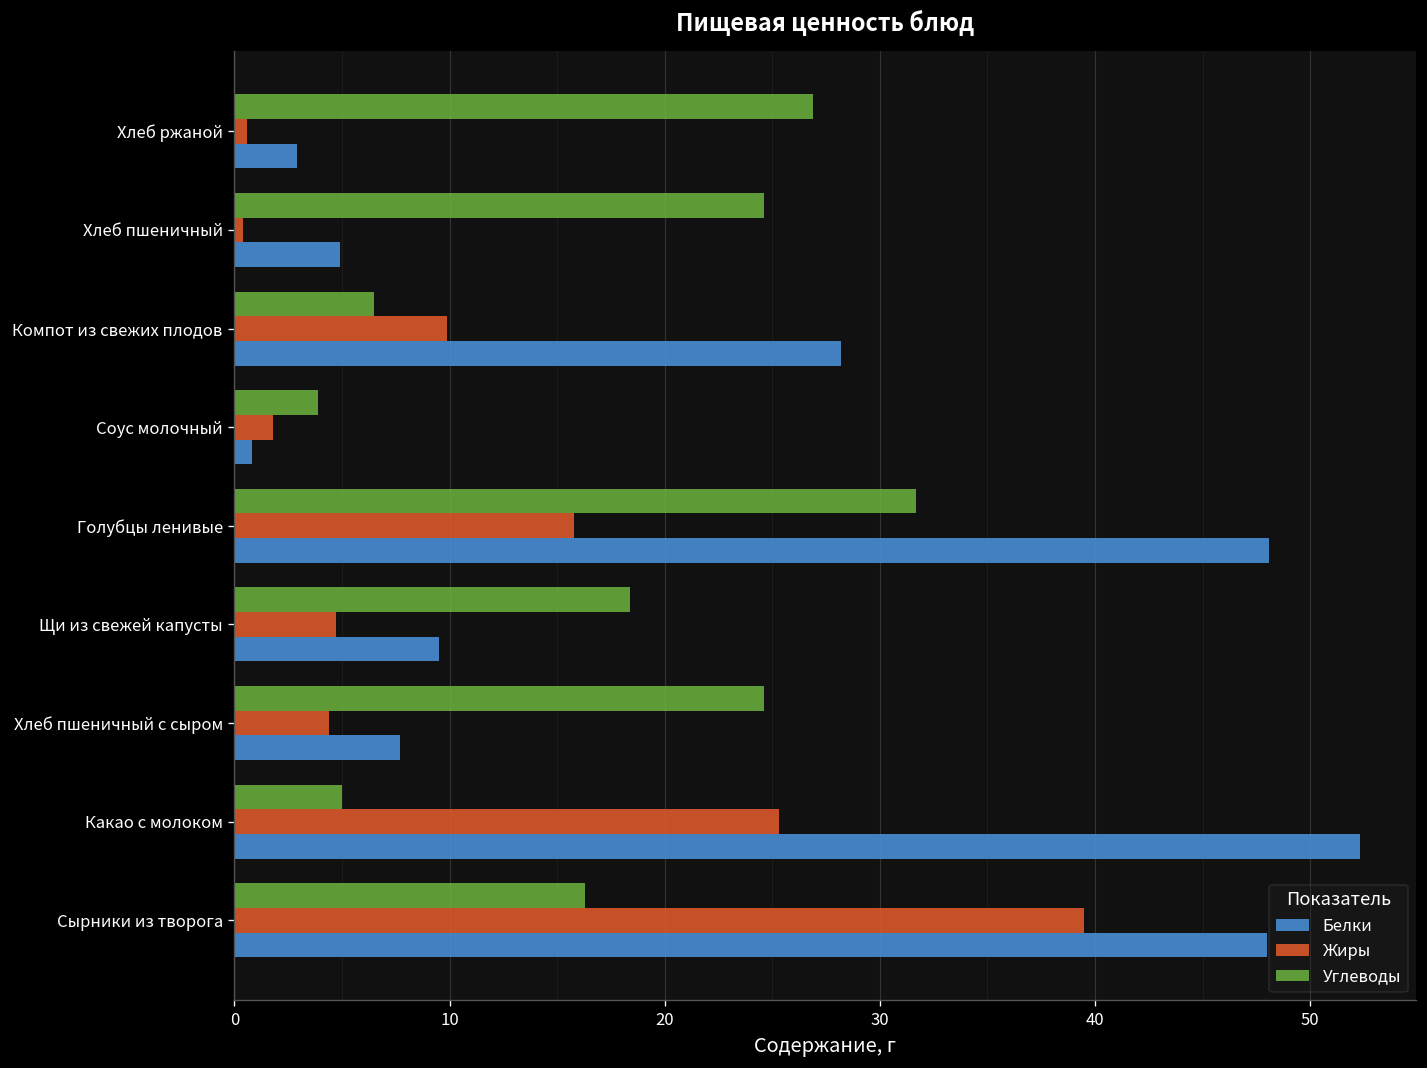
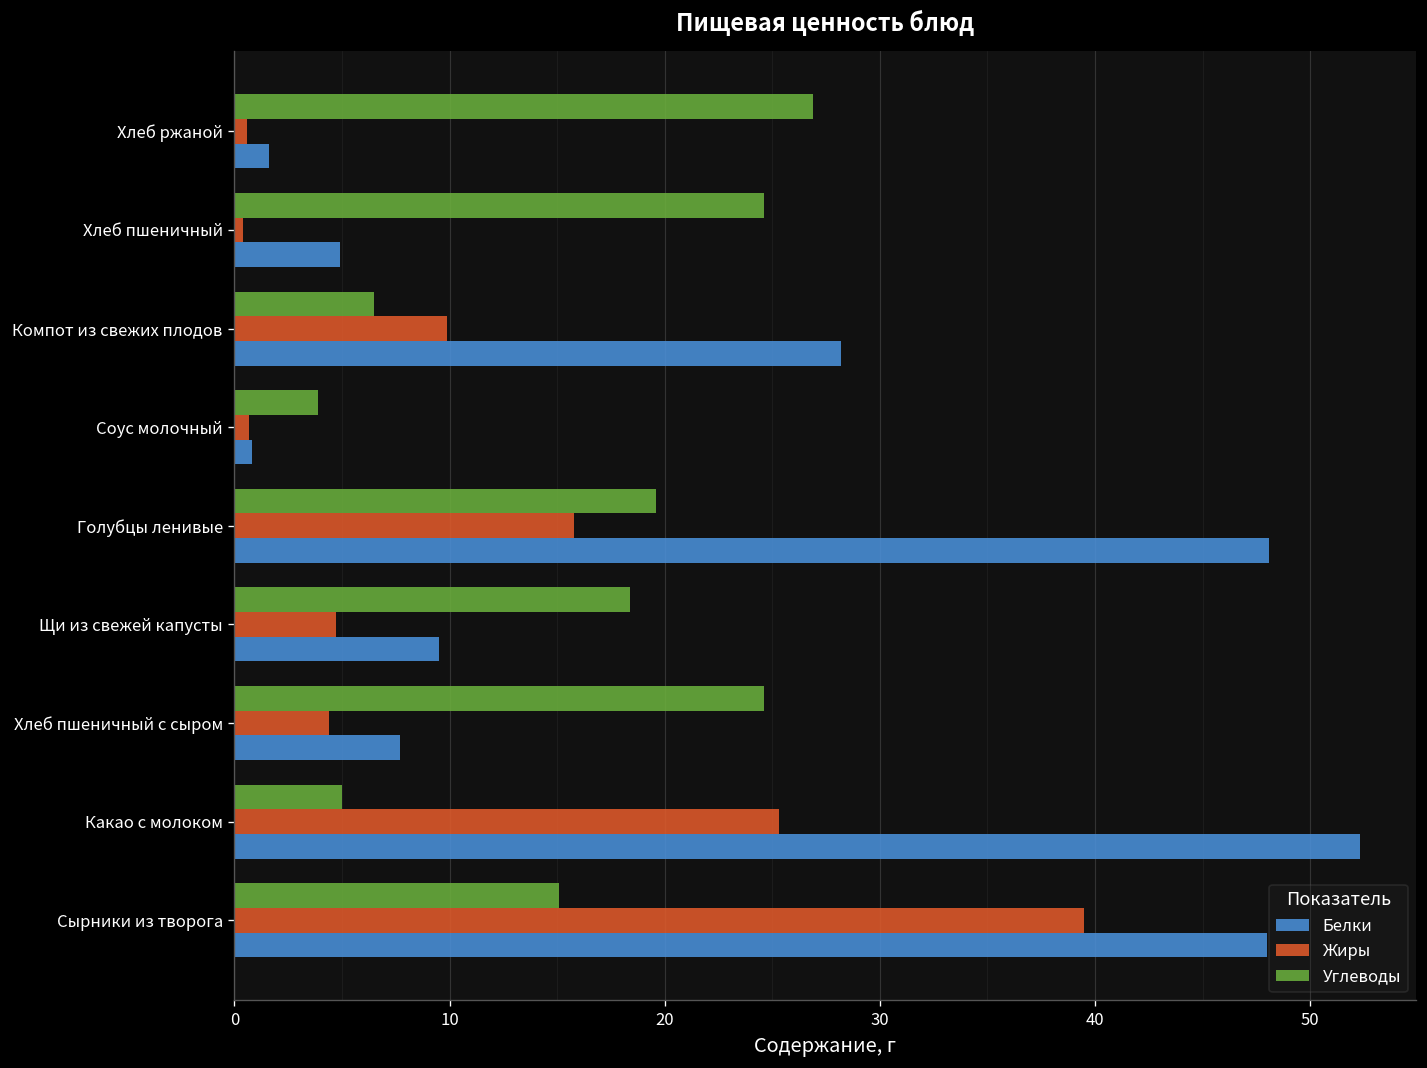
Белки, Хлеб ржаной: 2.9 -> 1.6
Жиры, Соус молочный: 1.8 -> 0.7
Углеводы, Голубцы ленивые: 31.7 -> 19.6
Углеводы, Сырники из творога: 16.3 -> 15.1
